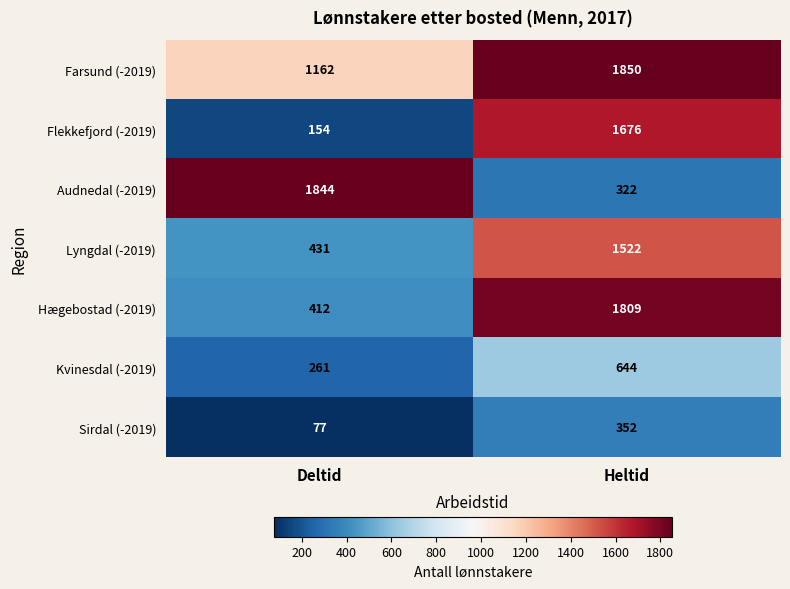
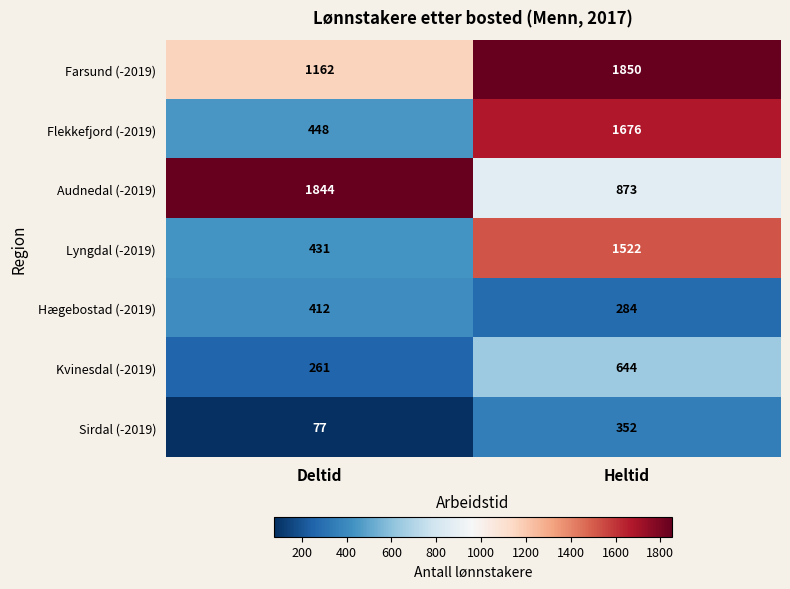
Flekkefjord (-2019), Deltid: 154 -> 448
Audnedal (-2019), Heltid: 322 -> 873
Hægebostad (-2019), Heltid: 1809 -> 284
